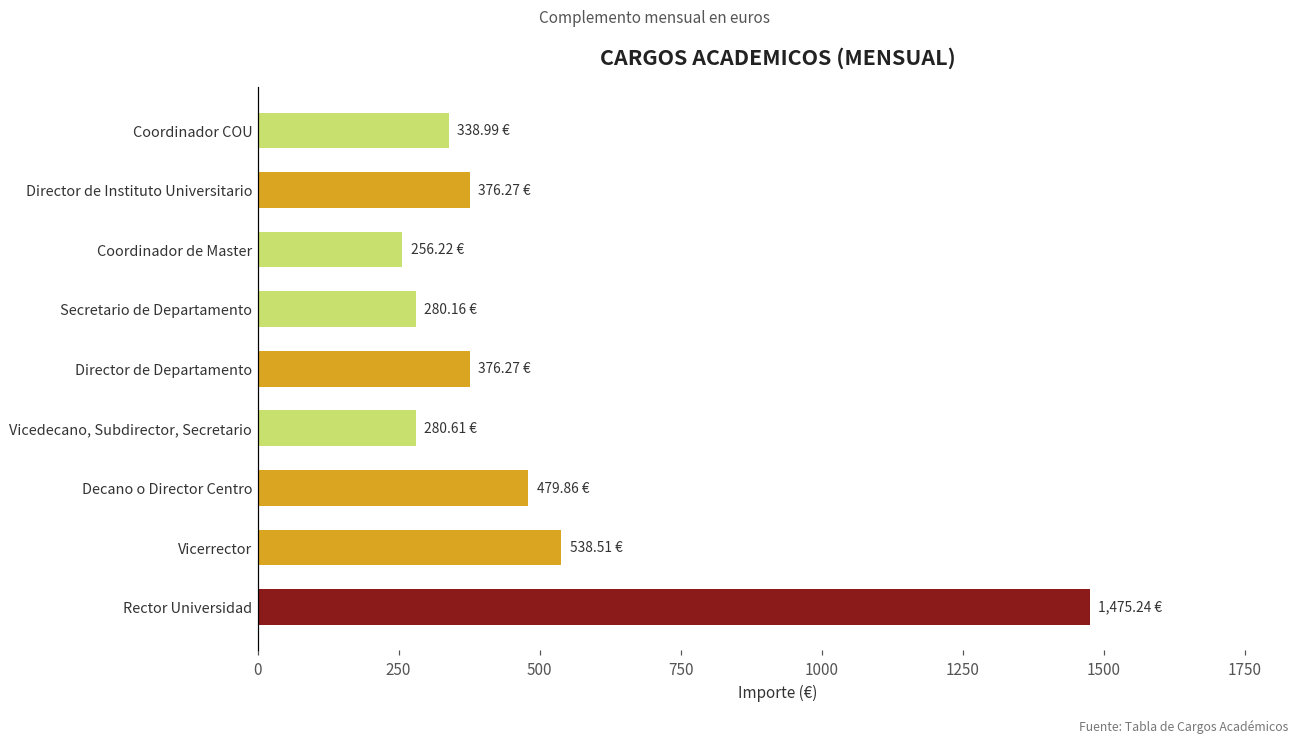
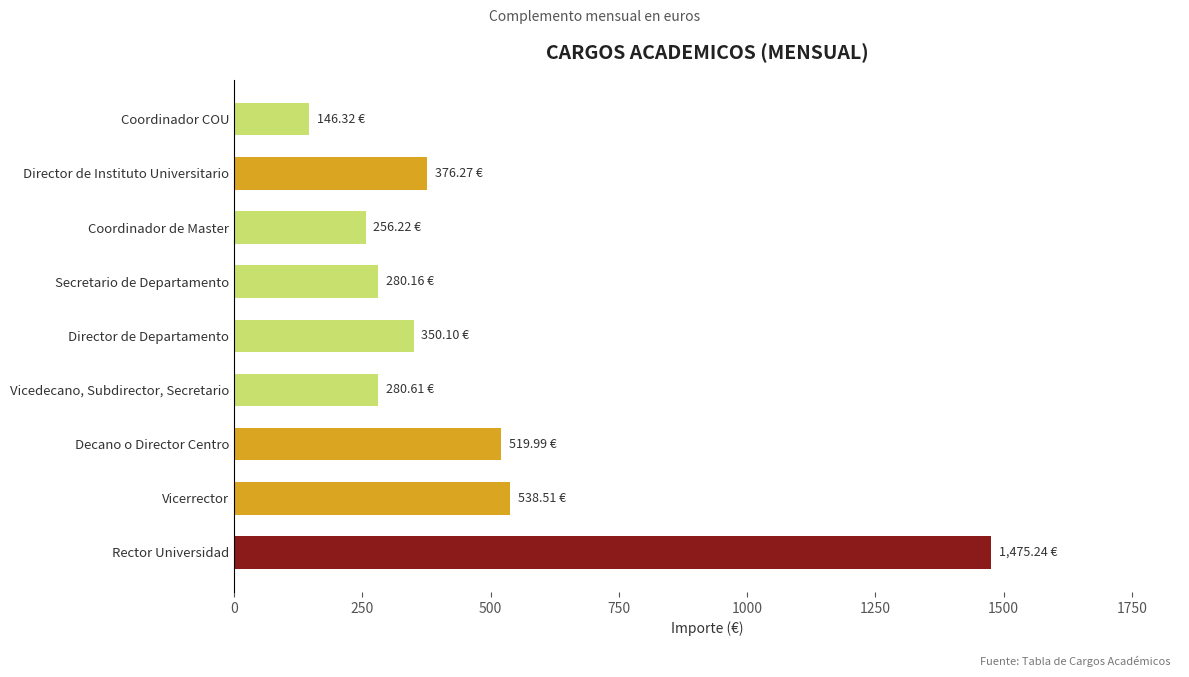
Coordinador COU: 338.99 -> 146.32
Director de Departamento: 376.27 -> 350.10
Decano o Director Centro: 479.86 -> 519.99
